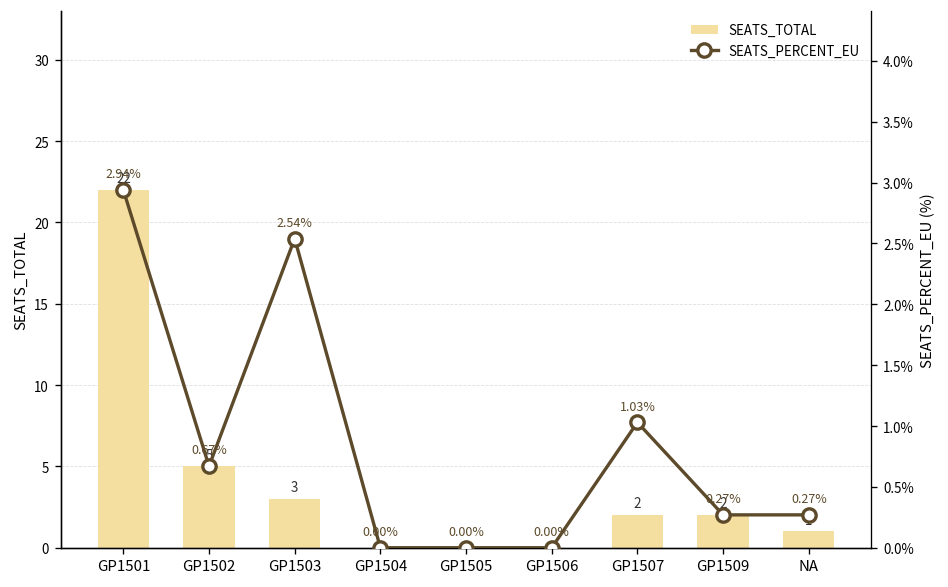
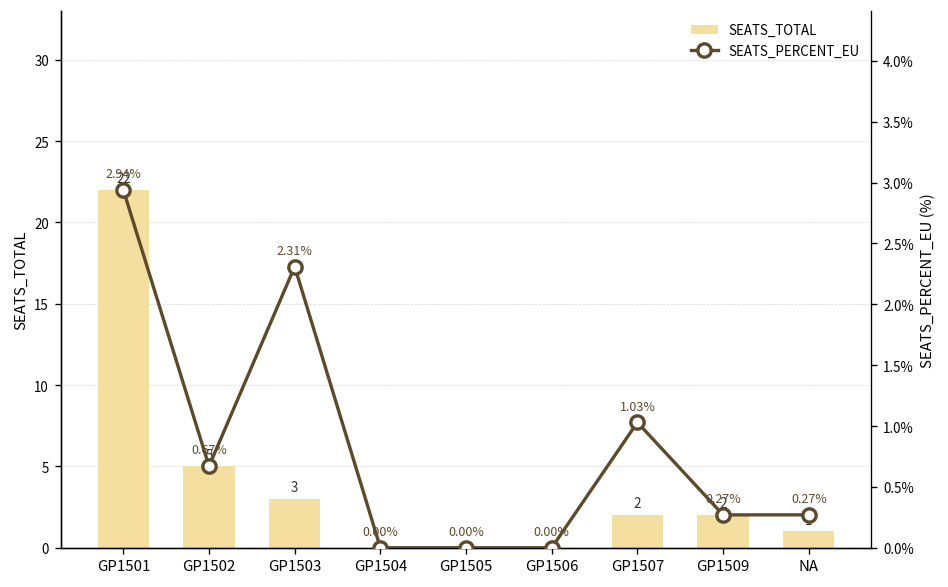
SEATS_PERCENT_EU, GP1503: 2.54% -> 2.31%
